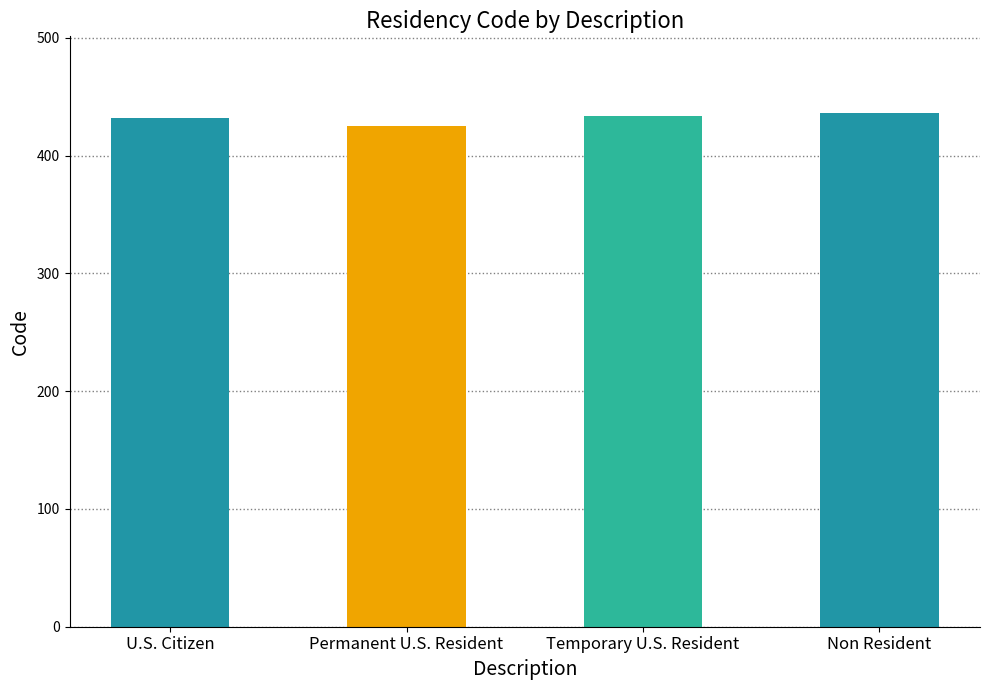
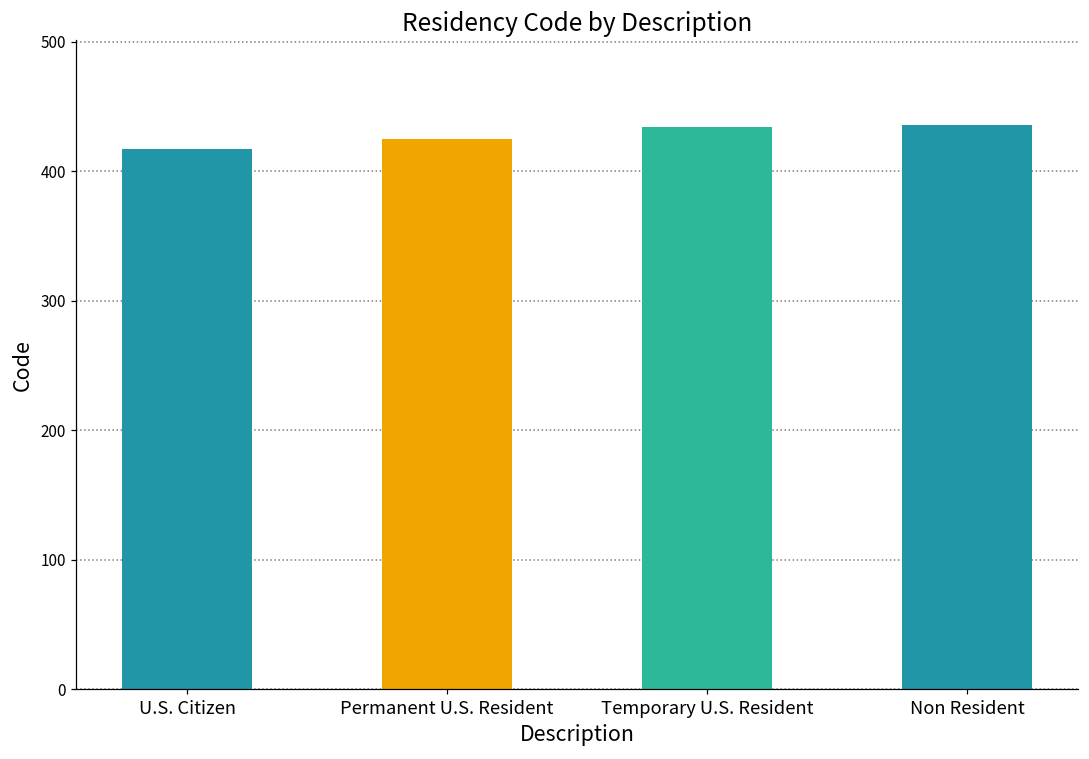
U.S. Citizen: 432 -> 417
